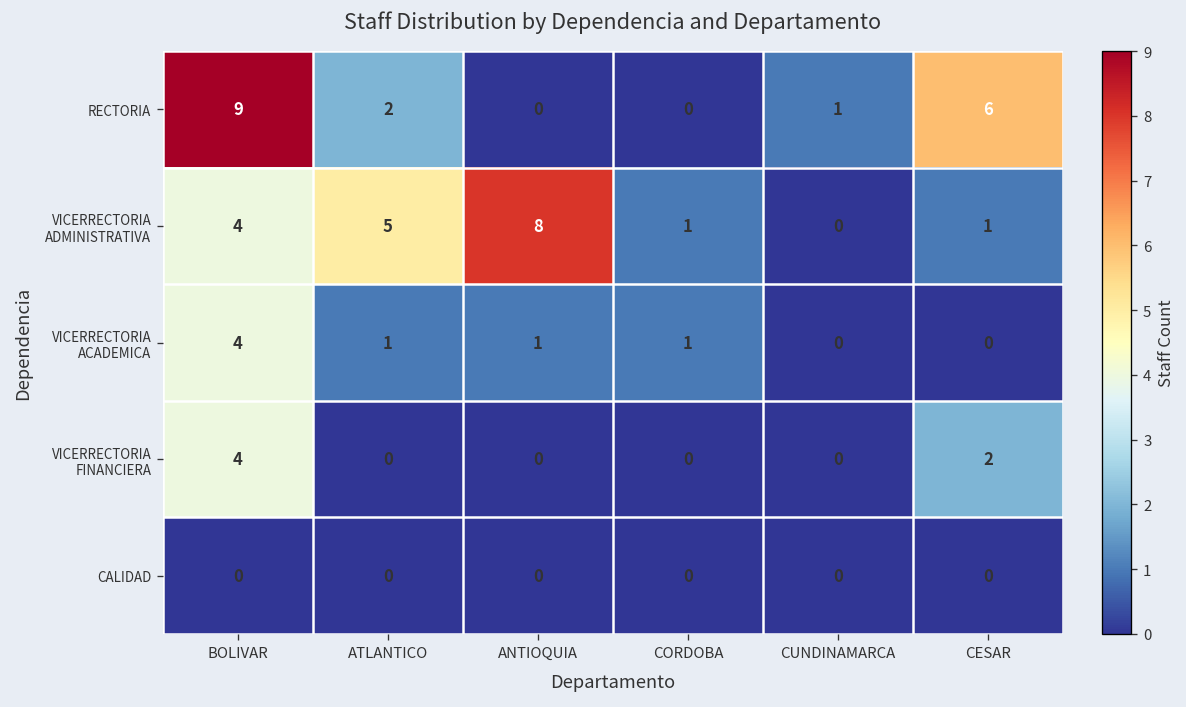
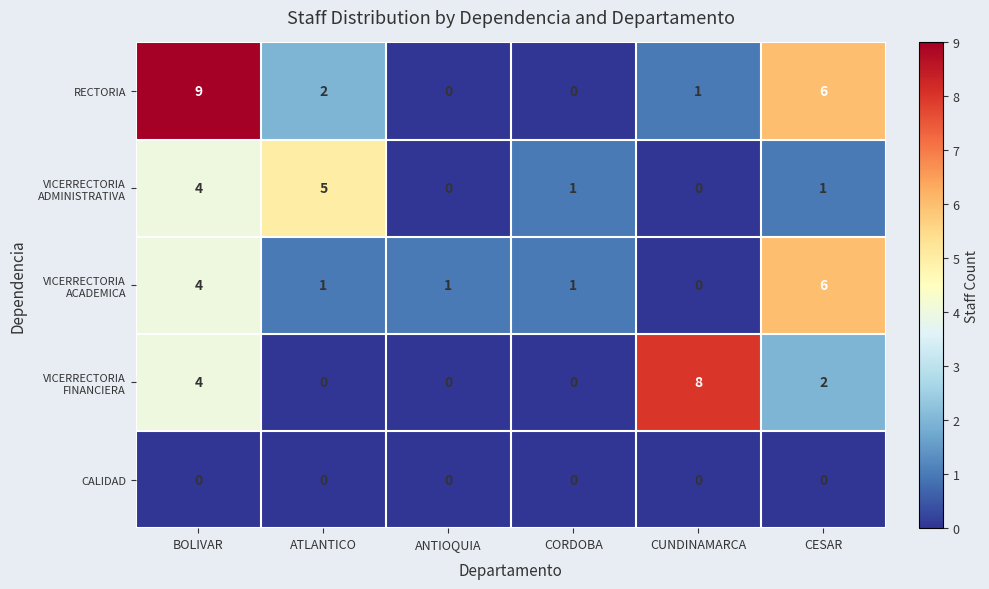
VICERRECTORIA ADMINISTRATIVA, ANTIOQUIA: 8 -> 0
VICERRECTORIA ACADEMICA, CESAR: 0 -> 6
VICERRECTORIA FINANCIERA, CUNDINAMARCA: 0 -> 8
